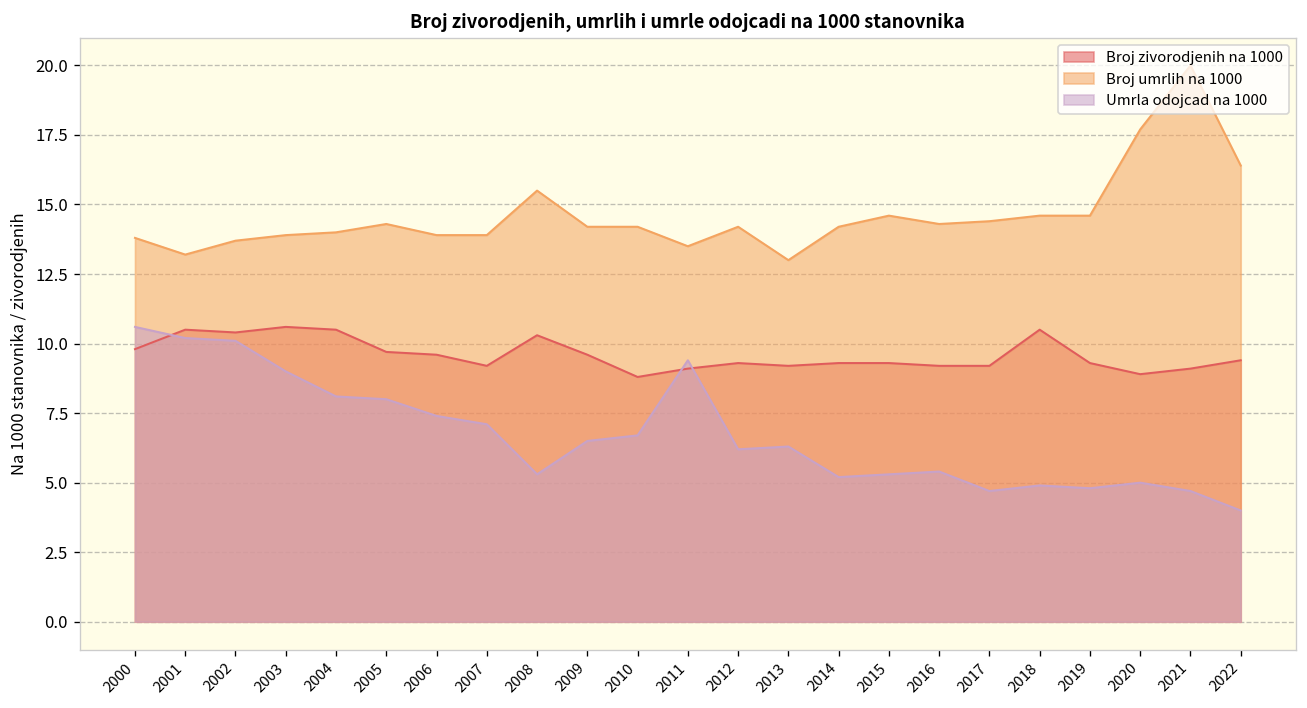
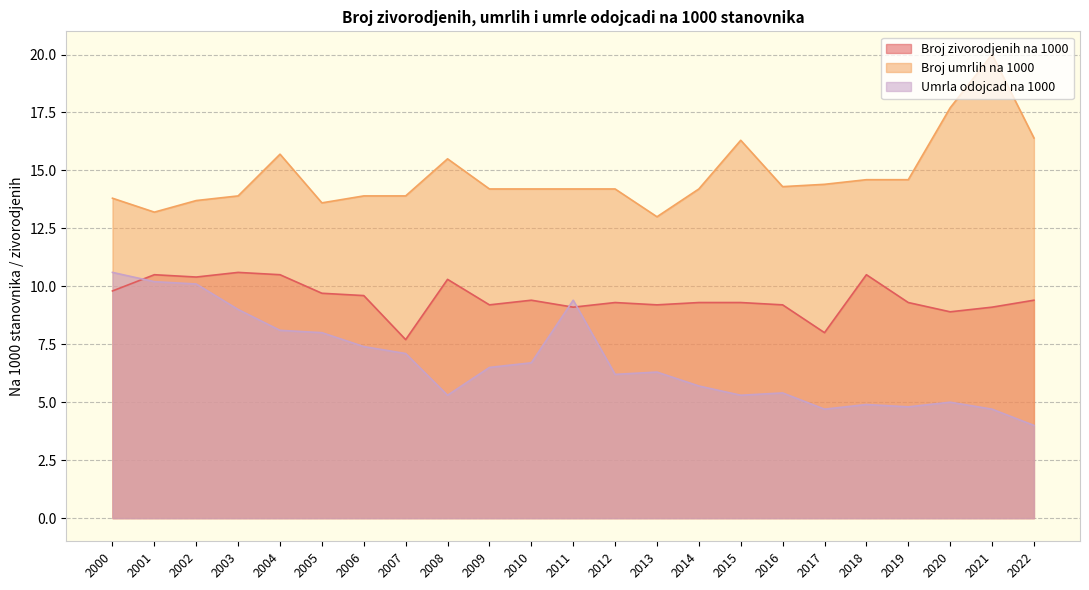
Broj umrlih na 1000, 2004: 14.0 -> 15.7
Broj umrlih na 1000, 2005: 14.3 -> 13.6
Broj zivorodjenih na 1000, 2007: 9.2 -> 7.7
Broj zivorodjenih na 1000, 2009: 9.6 -> 9.2
Broj zivorodjenih na 1000, 2010: 8.8 -> 9.4
Broj umrlih na 1000, 2011: 13.5 -> 14.2
Umrla odojcad na 1000, 2014: 5.2 -> 5.7
Broj umrlih na 1000, 2015: 14.6 -> 16.3
Broj zivorodjenih na 1000, 2017: 9.2 -> 8.0
